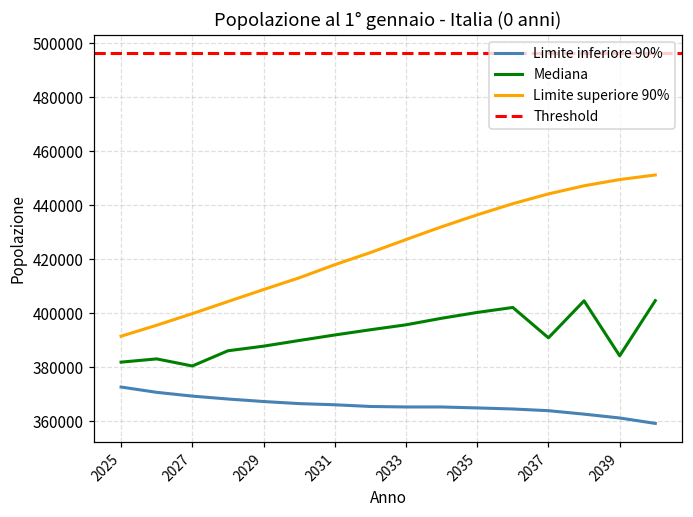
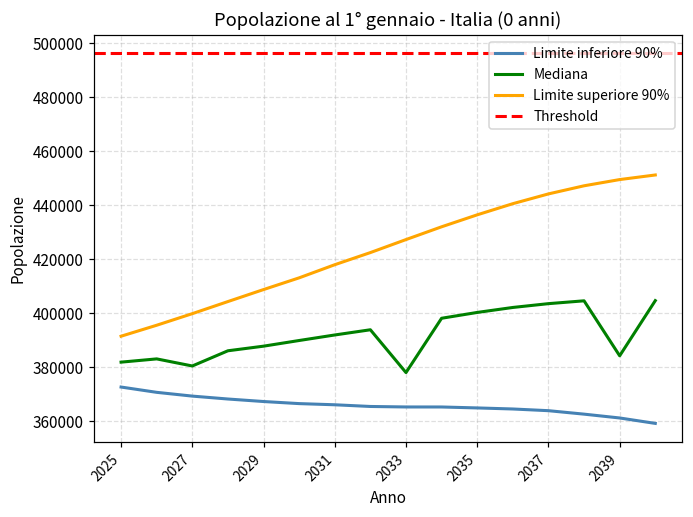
Mediana, 2033: 396000 -> 378000
Mediana, 2037: 391000 -> 403000
